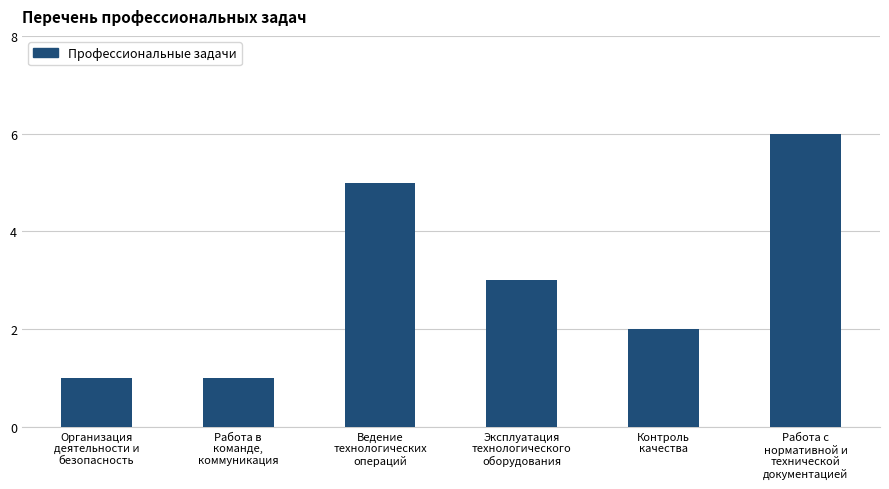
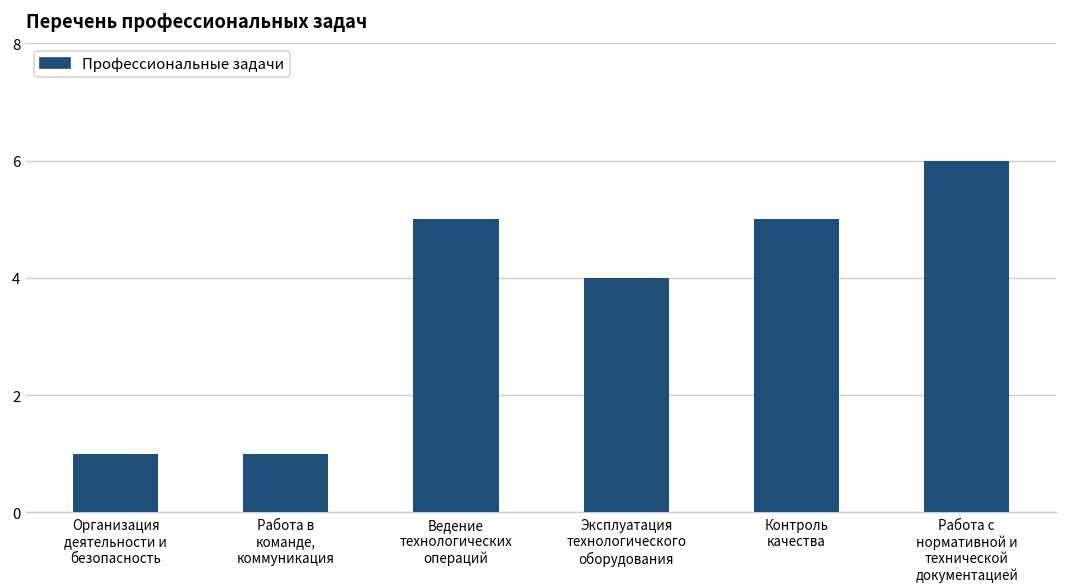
Эксплуатация технологического оборудования: 3 -> 4
Контроль качества: 2 -> 5
